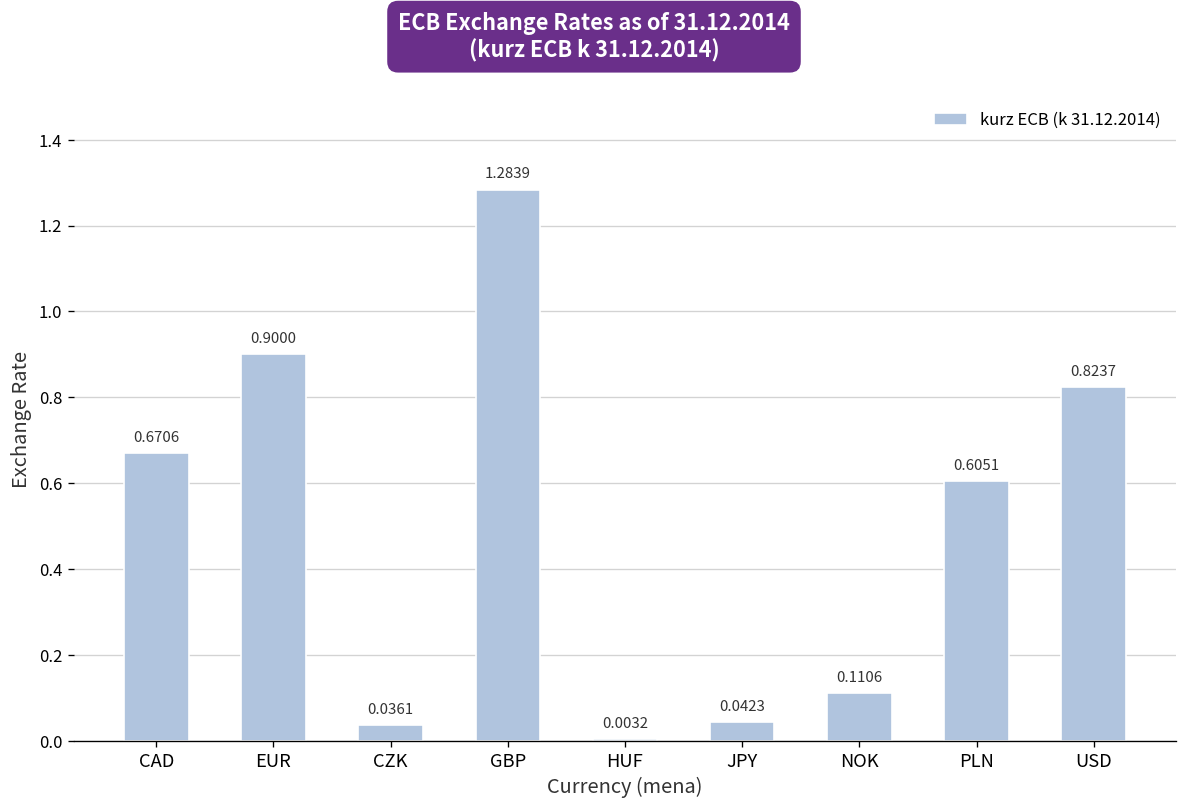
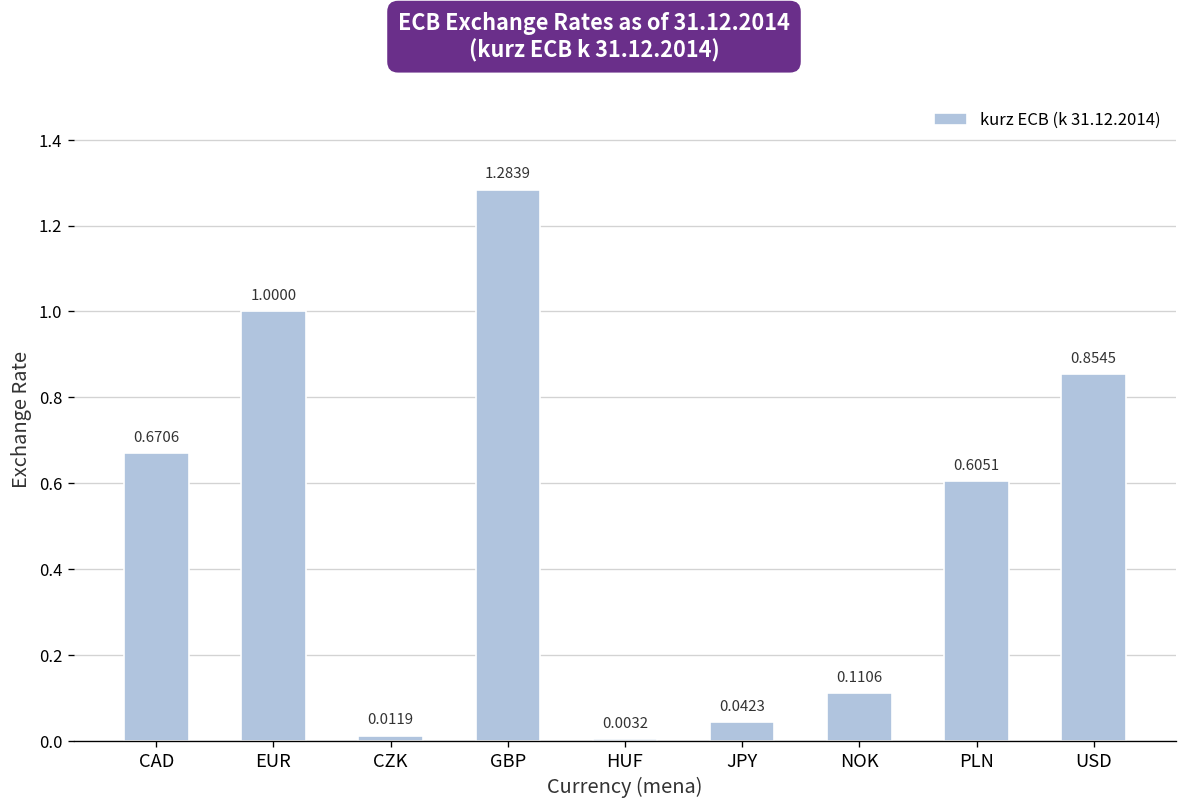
EUR: 0.9000 -> 1.0000
CZK: 0.0361 -> 0.0119
USD: 0.8237 -> 0.8545
